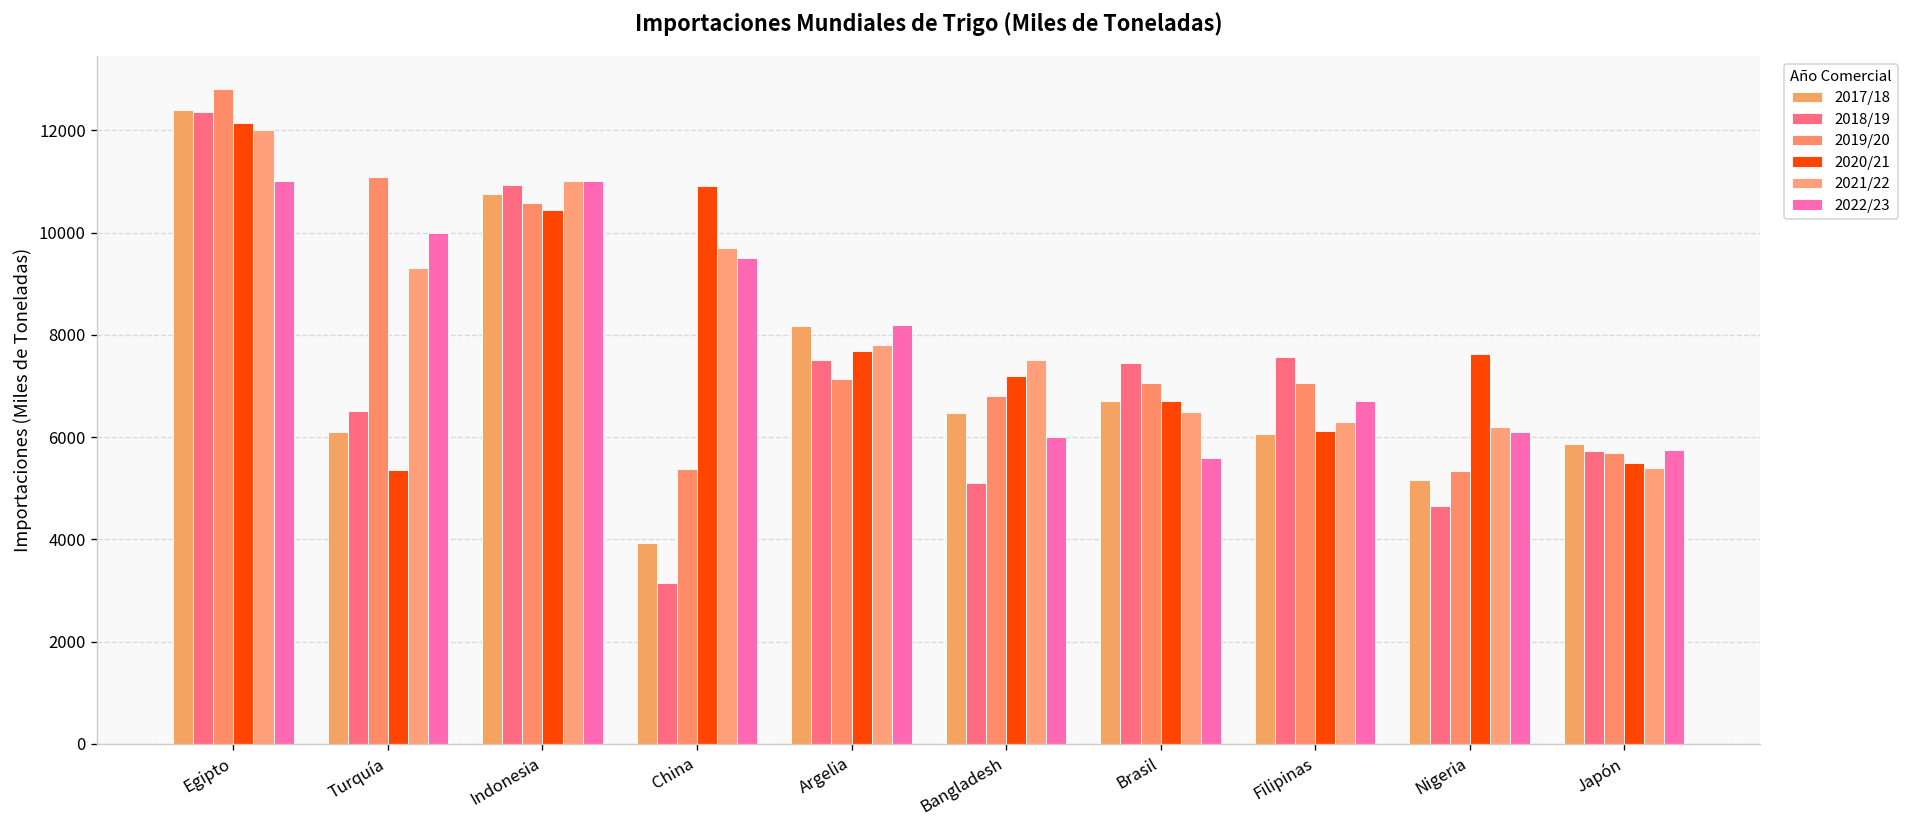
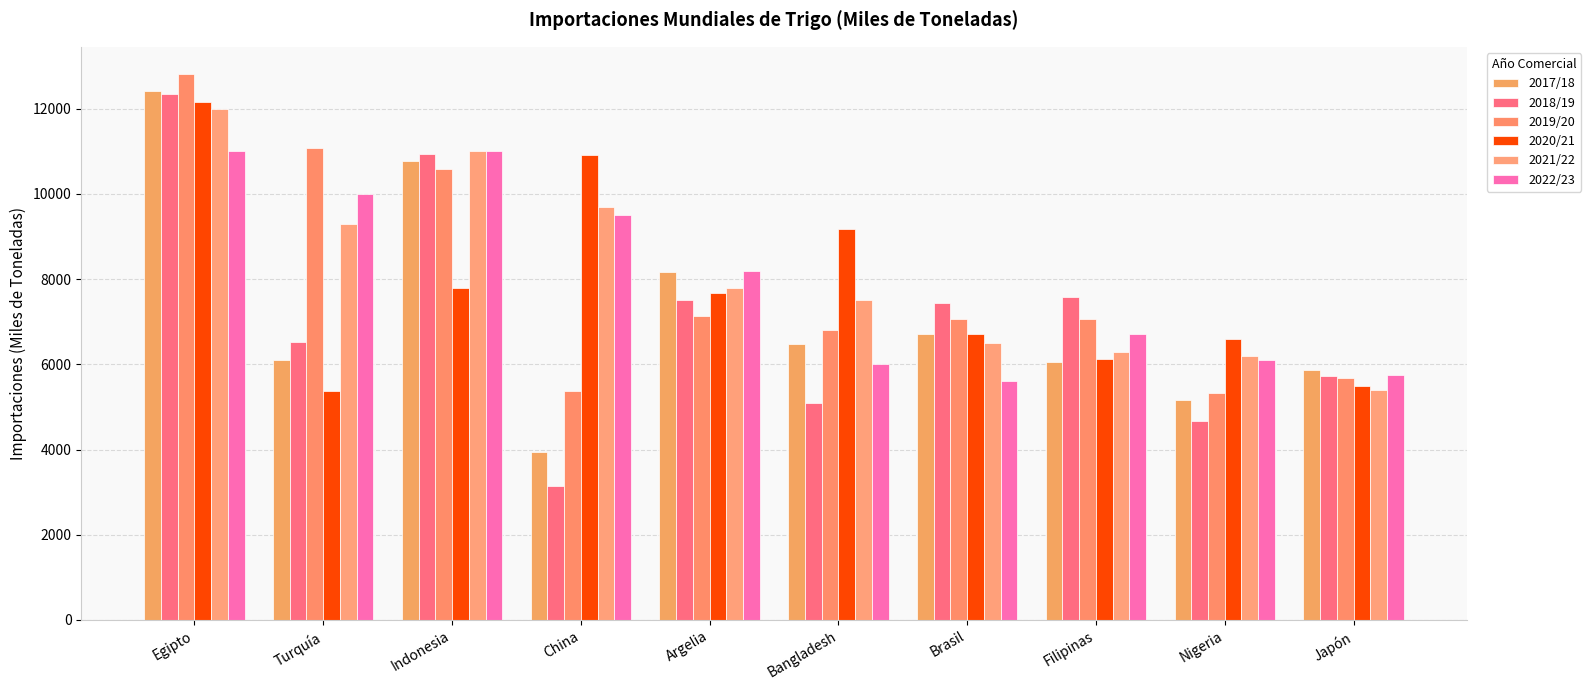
2020/21, Indonesia: 10500 -> 7800
2020/21, Bangladesh: 7200 -> 9200
2020/21, Nigeria: 7600 -> 6600
